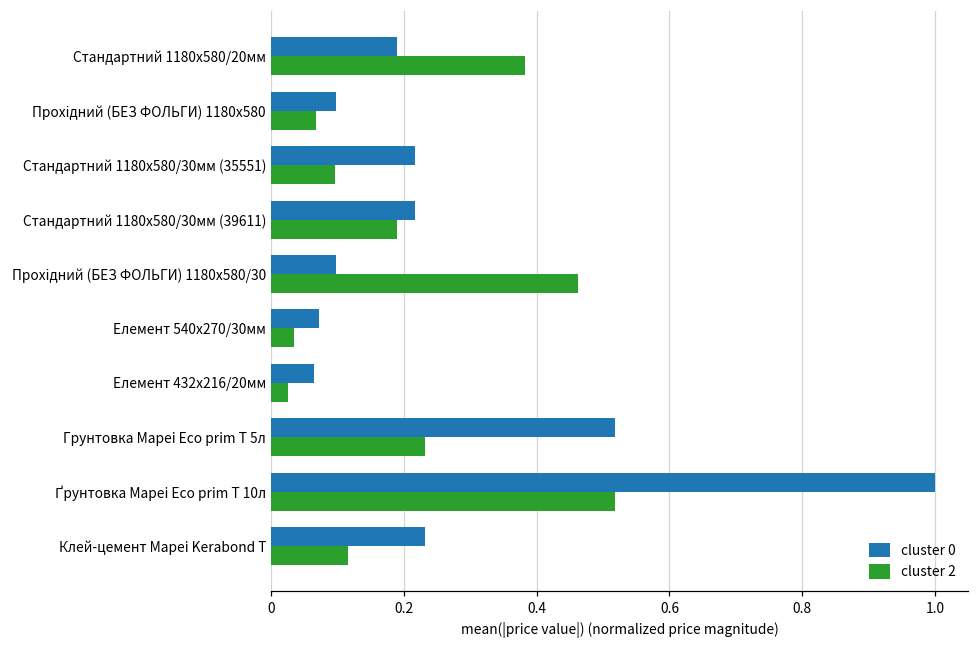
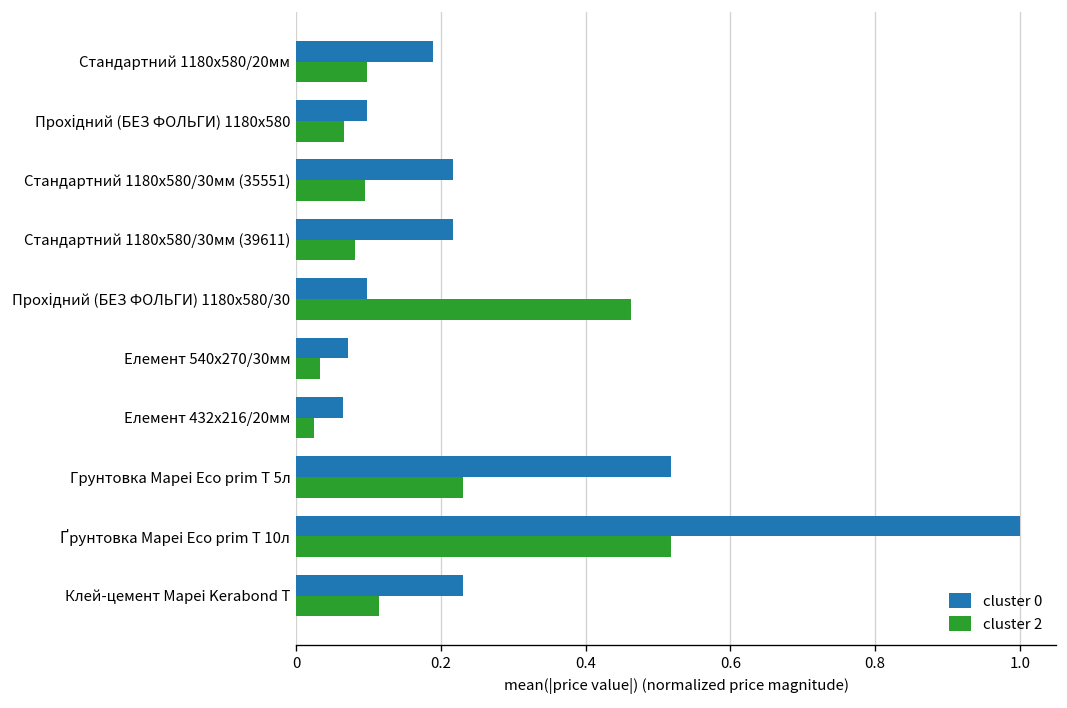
cluster 2, Стандартний 1180x580/20мм: 0.38 -> 0.10
cluster 2, Стандартний 1180x580/30мм (39611): 0.19 -> 0.08
